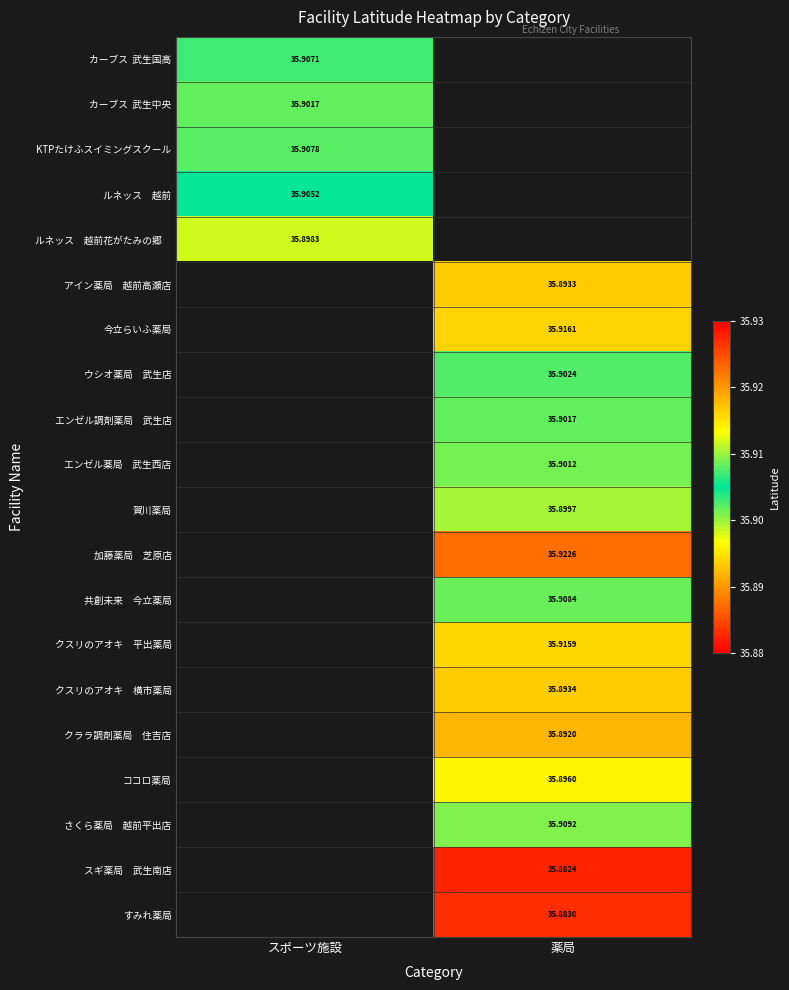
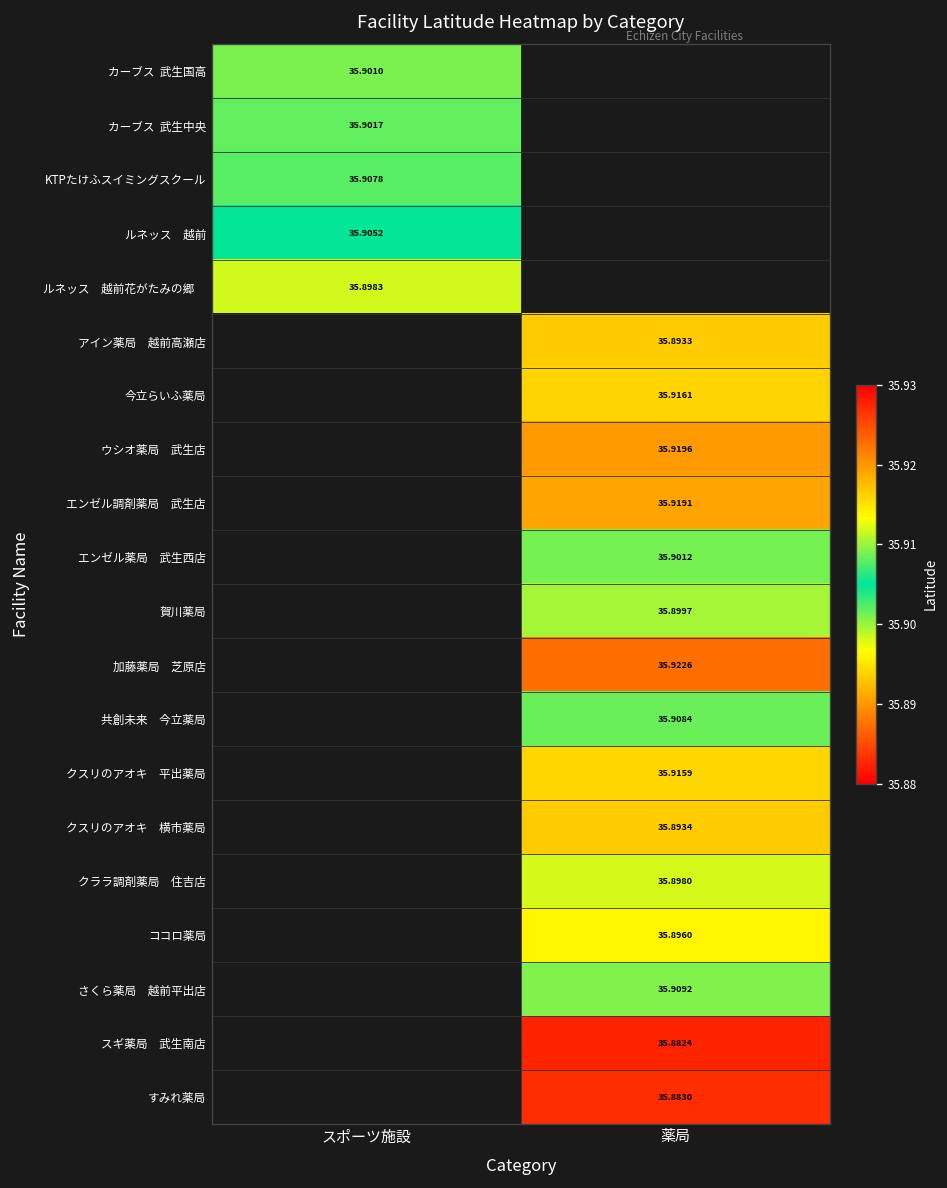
カーブス 武生国高, スポーツ施設: 35.9071 -> 35.9010
ウシオ薬局 武生店, 薬局: 35.9024 -> 35.9196
エンゼル調剤薬局 武生店, 薬局: 35.9017 -> 35.9191
クララ調剤薬局 住吉店, 薬局: 35.8920 -> 35.8980
